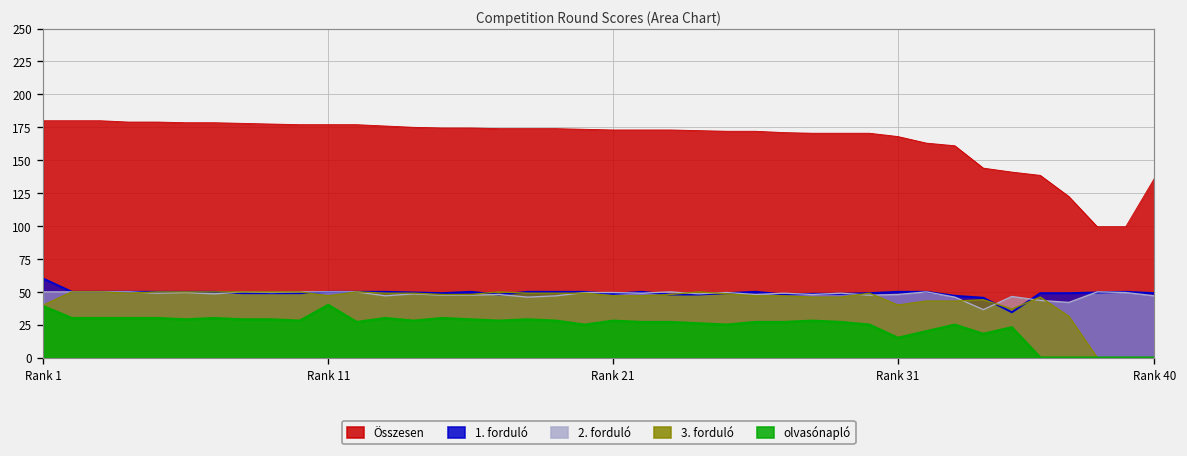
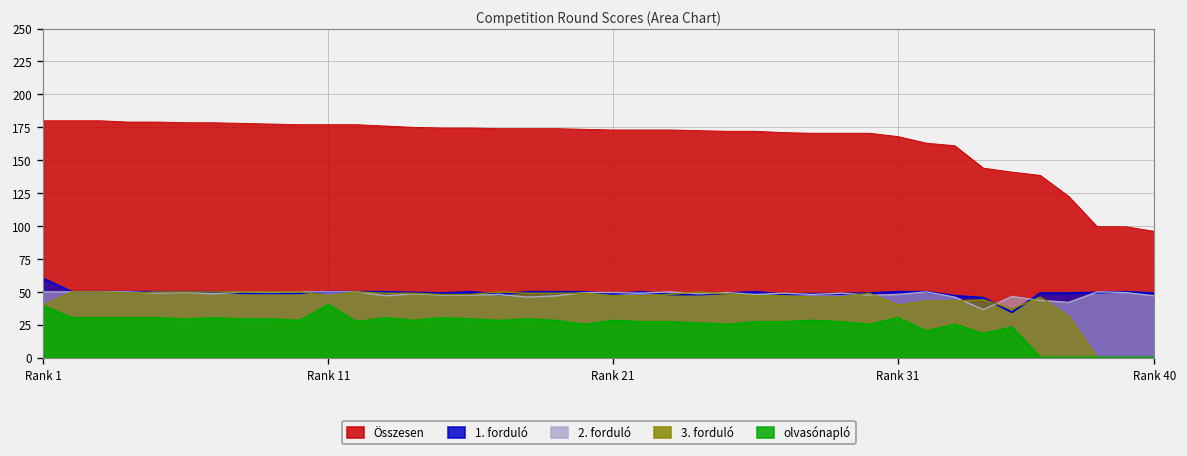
olvasónapló, Rank 31: 15 -> 30
Összesen, Rank 40: 136 -> 96
